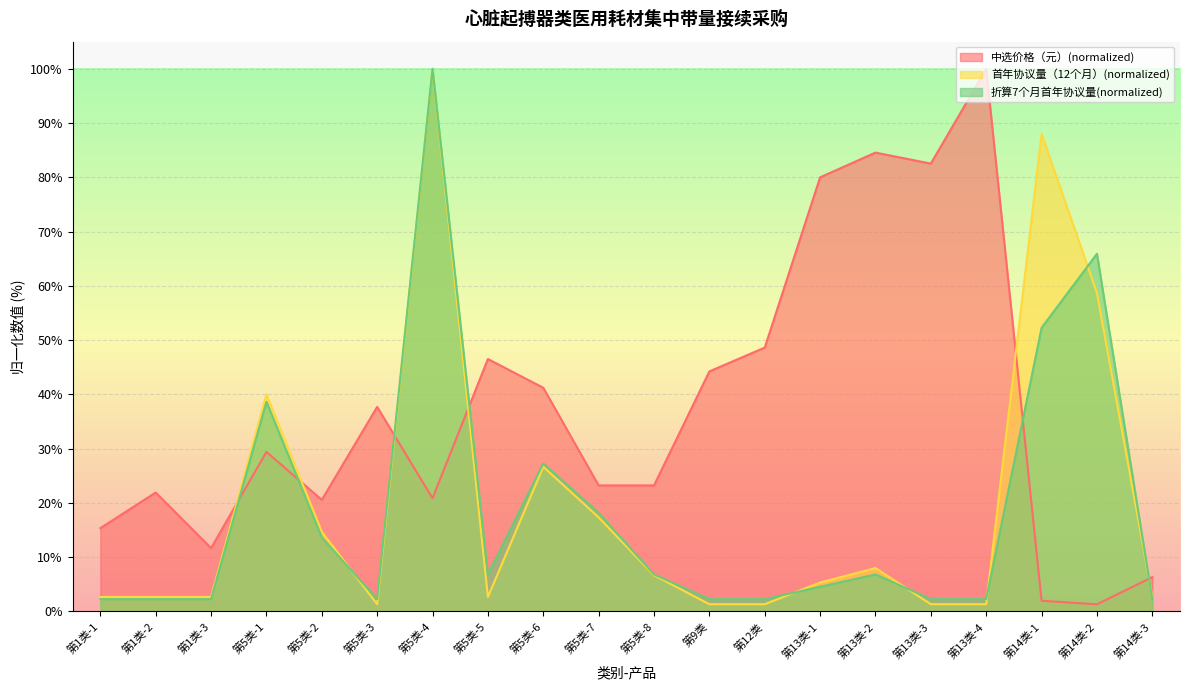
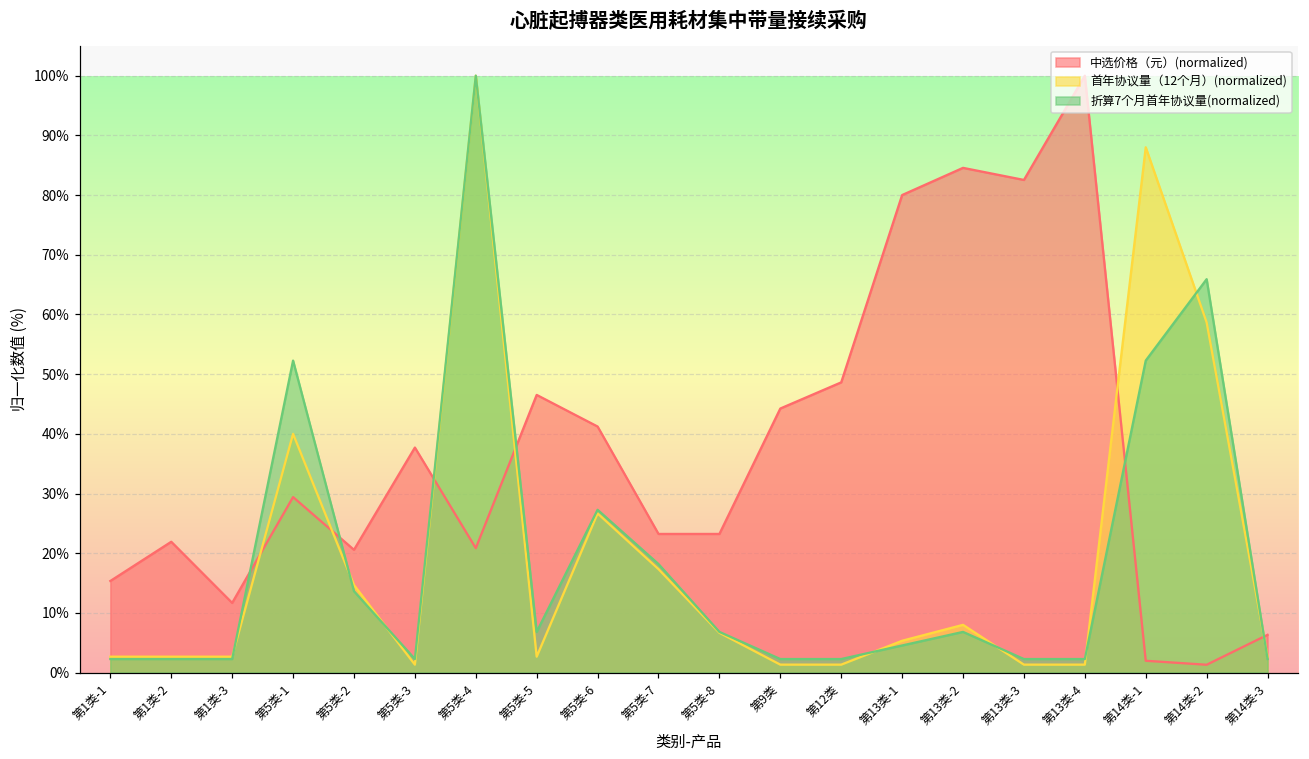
折算7个月首年协议量(normalized), 第5类-1: 39% -> 52%
